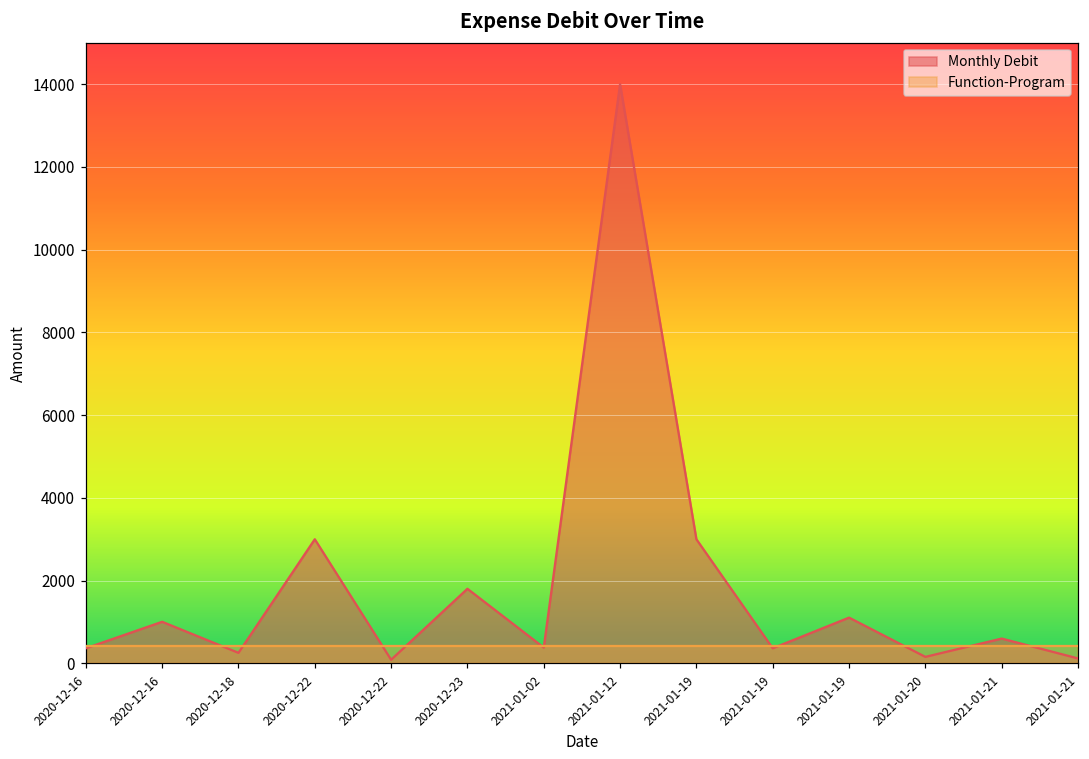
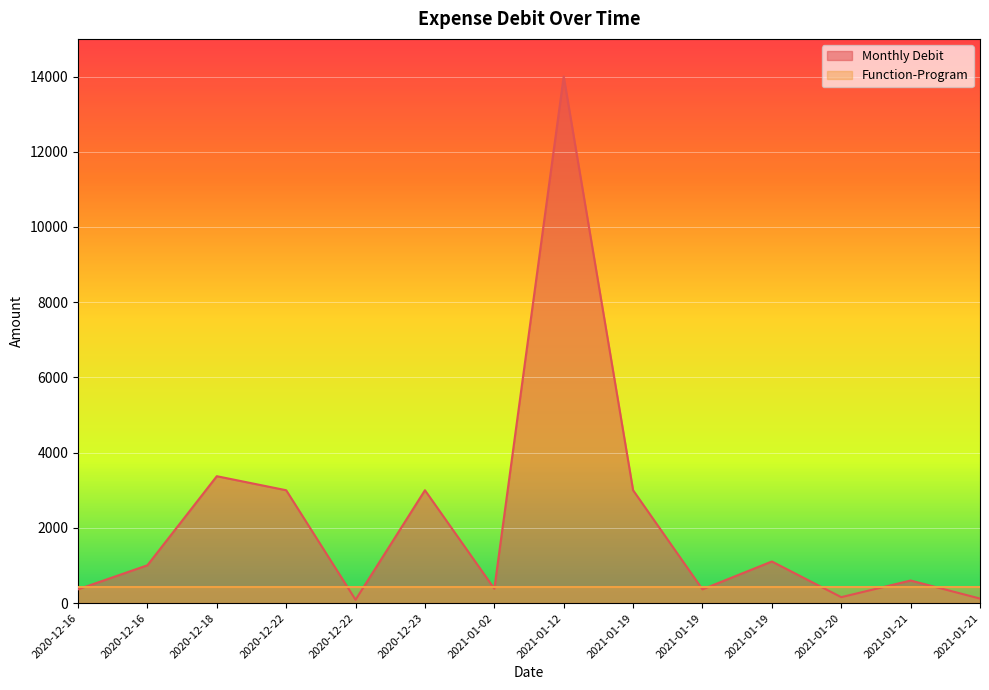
Monthly Debit, 2020-12-18: 300 -> 3400
Monthly Debit, 2020-12-23: 1800 -> 3000
